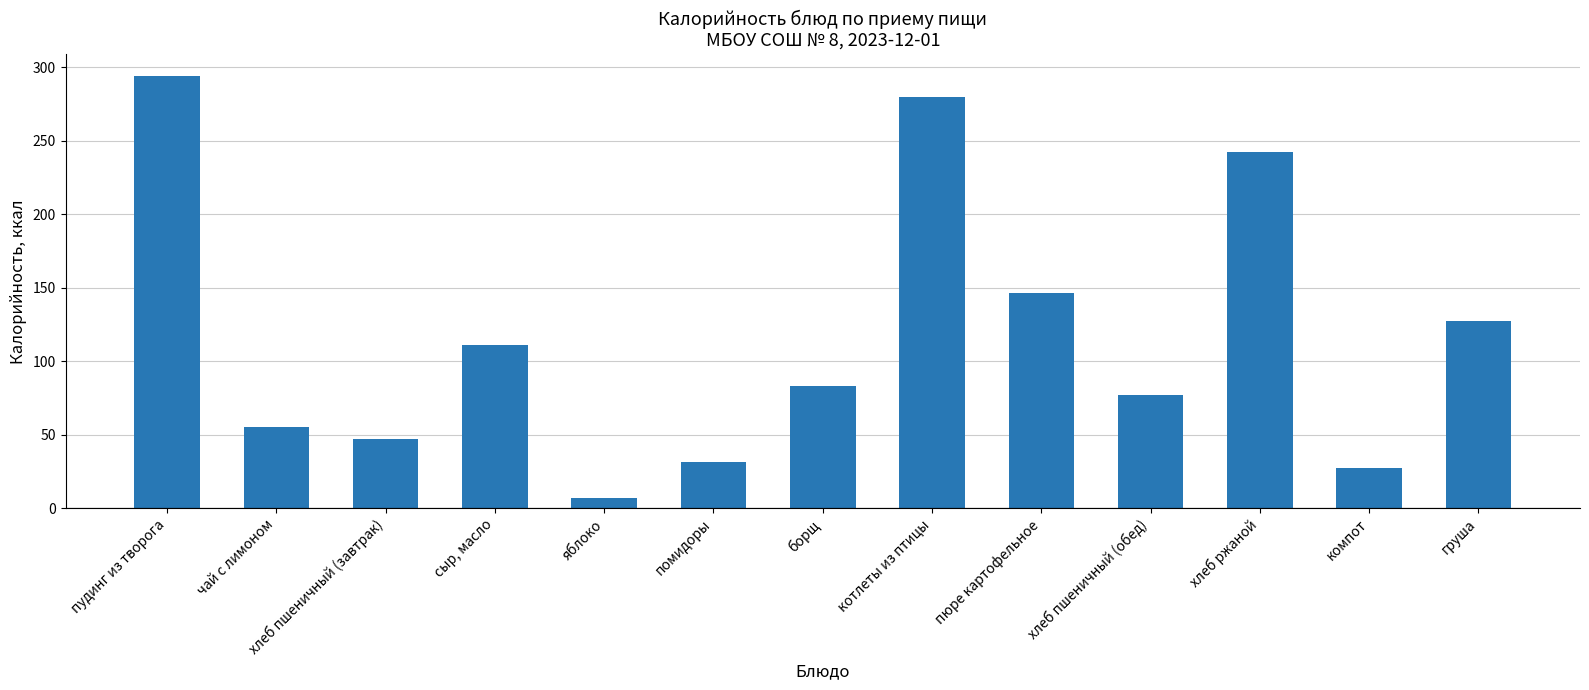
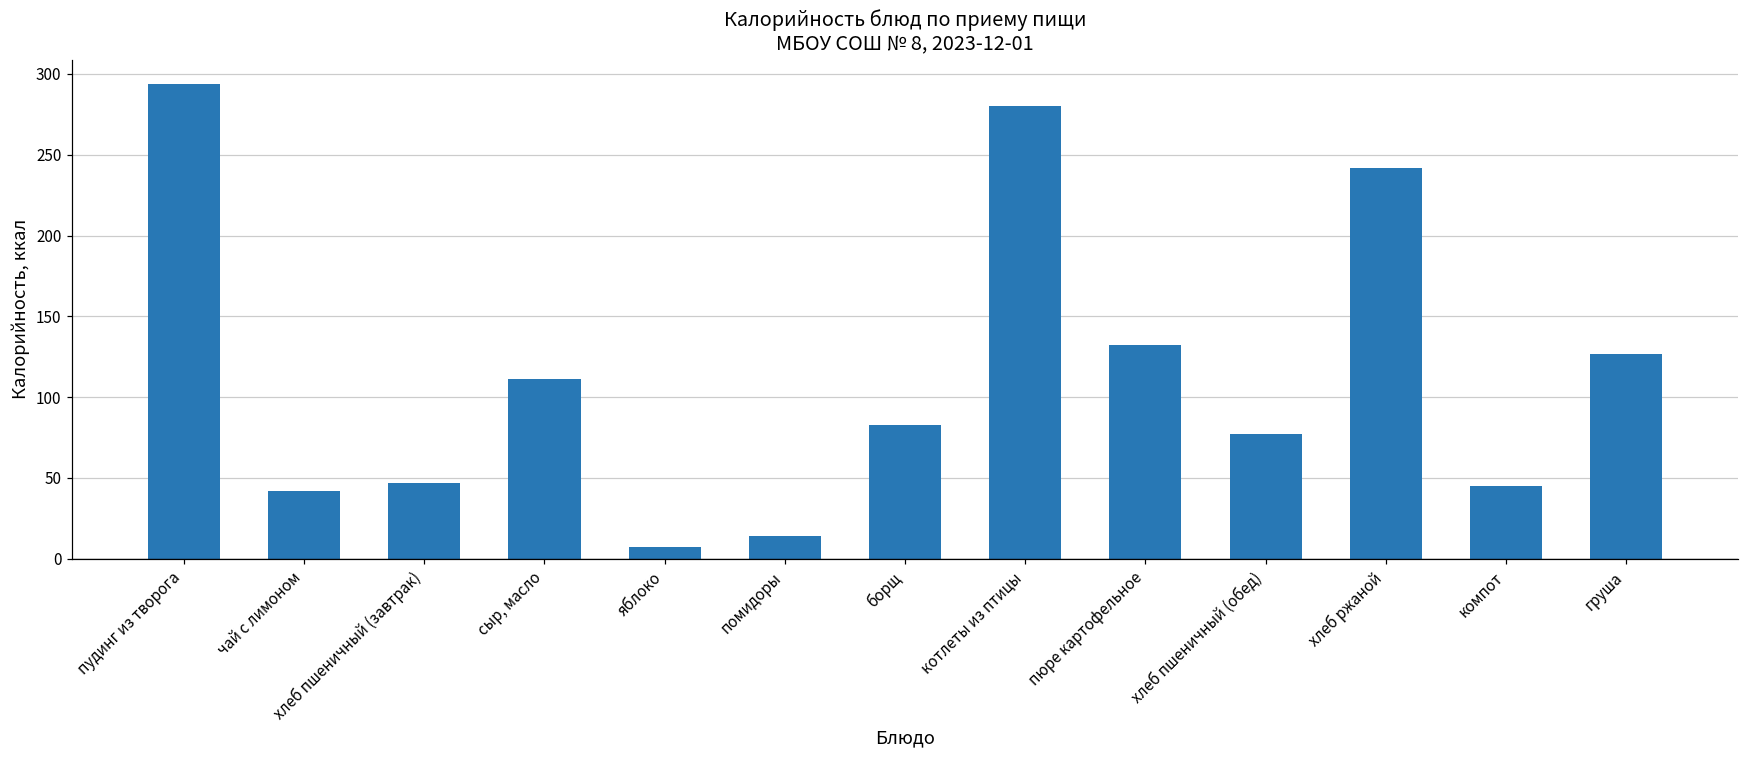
чай с лимоном: 55 -> 42
помидоры: 31 -> 14
пюре картофельное: 146 -> 132
компот: 27 -> 45
